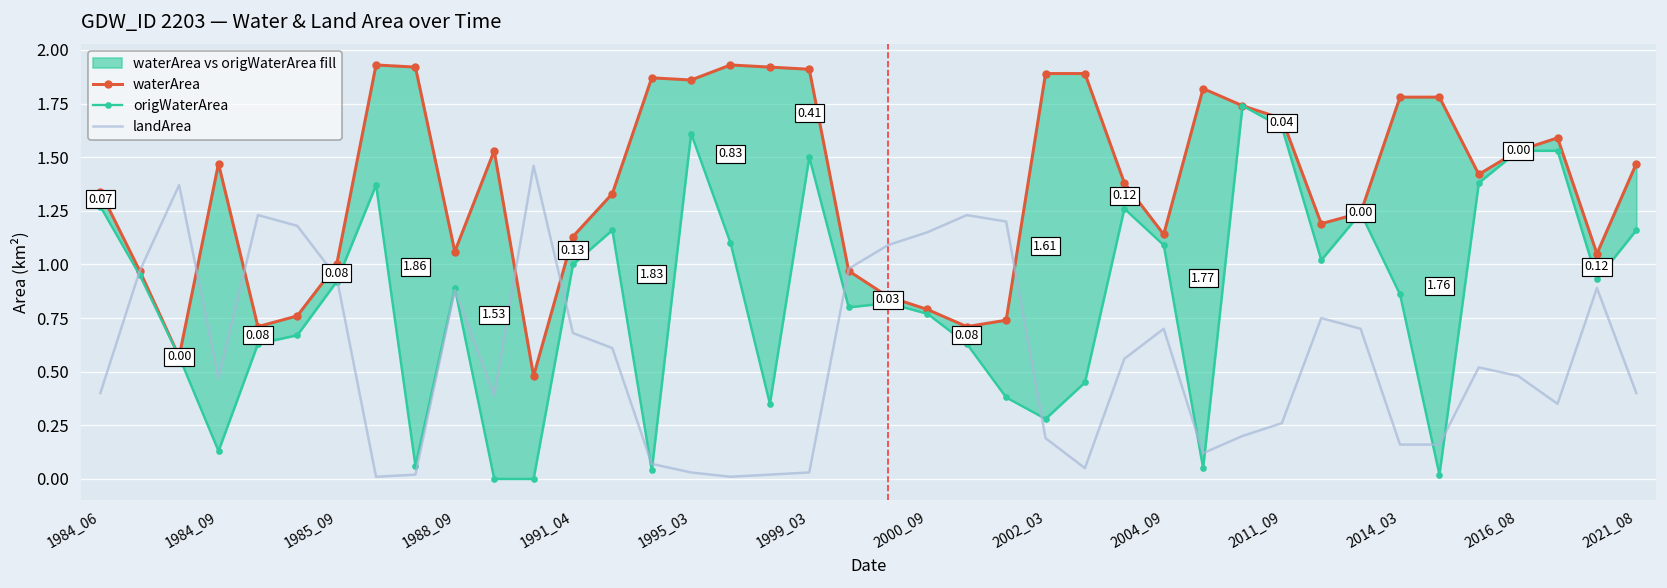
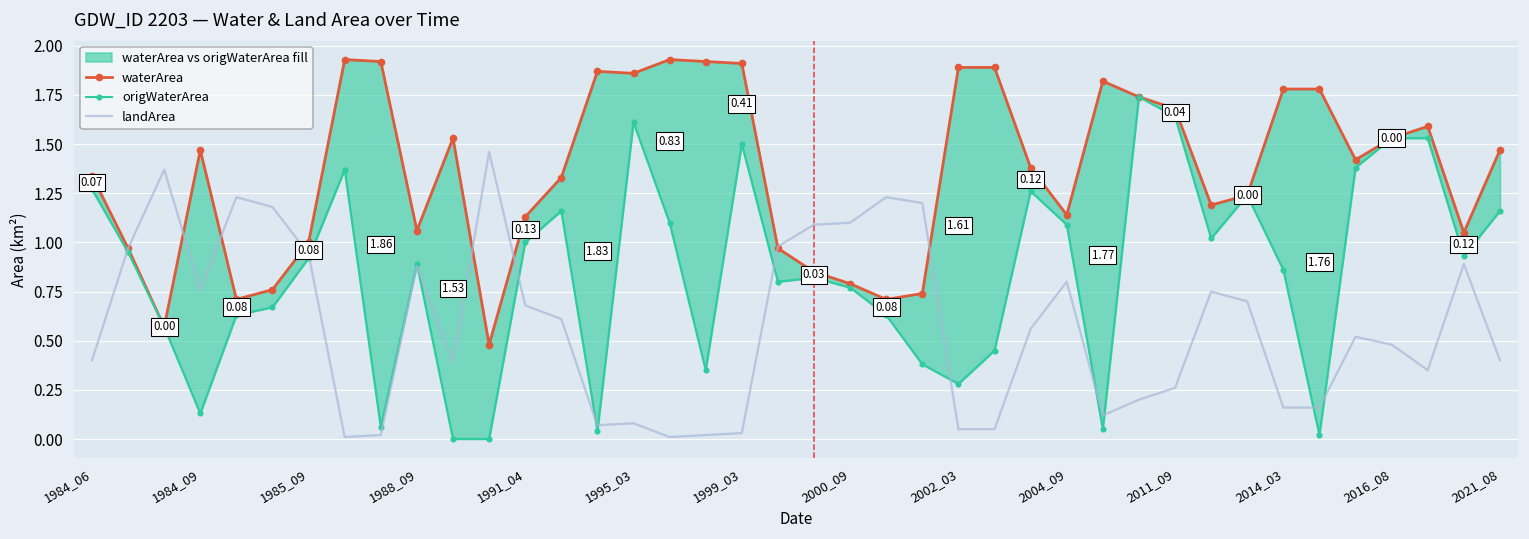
landArea, 1984_09: 0.47 -> 0.76
landArea, 1995_03: 0.03 -> 0.08
landArea, 2000_09: 1.15 -> 1.10
landArea, 2002_03: 0.19 -> 0.05
landArea, 2004_09: 0.7 -> 0.8
